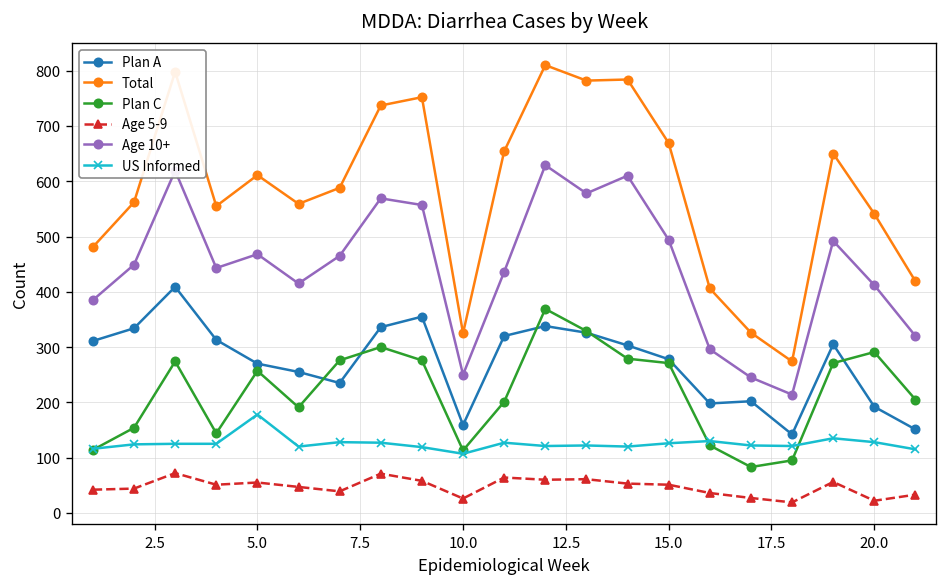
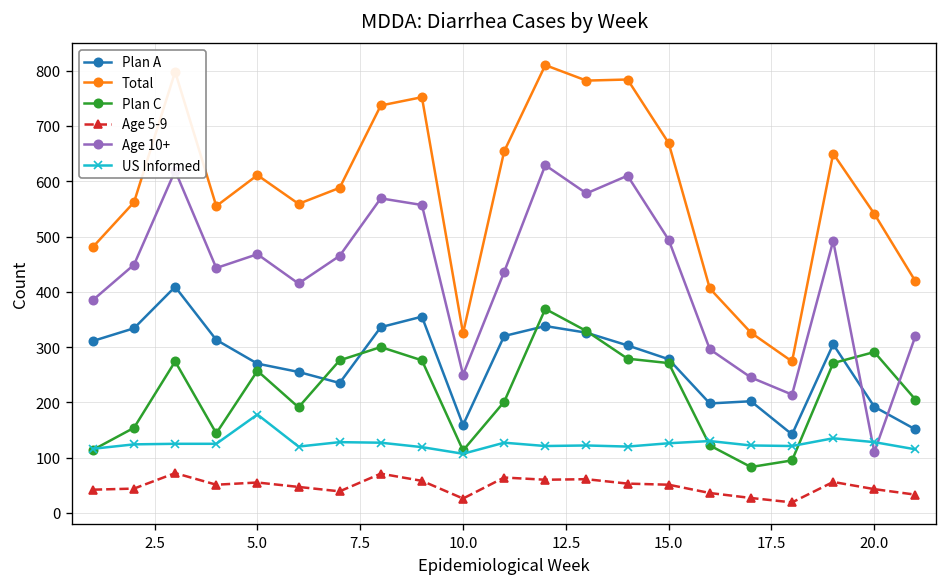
Age 5-9, 20.0: 20 -> 40
Age 10+, 20.0: 410 -> 110
